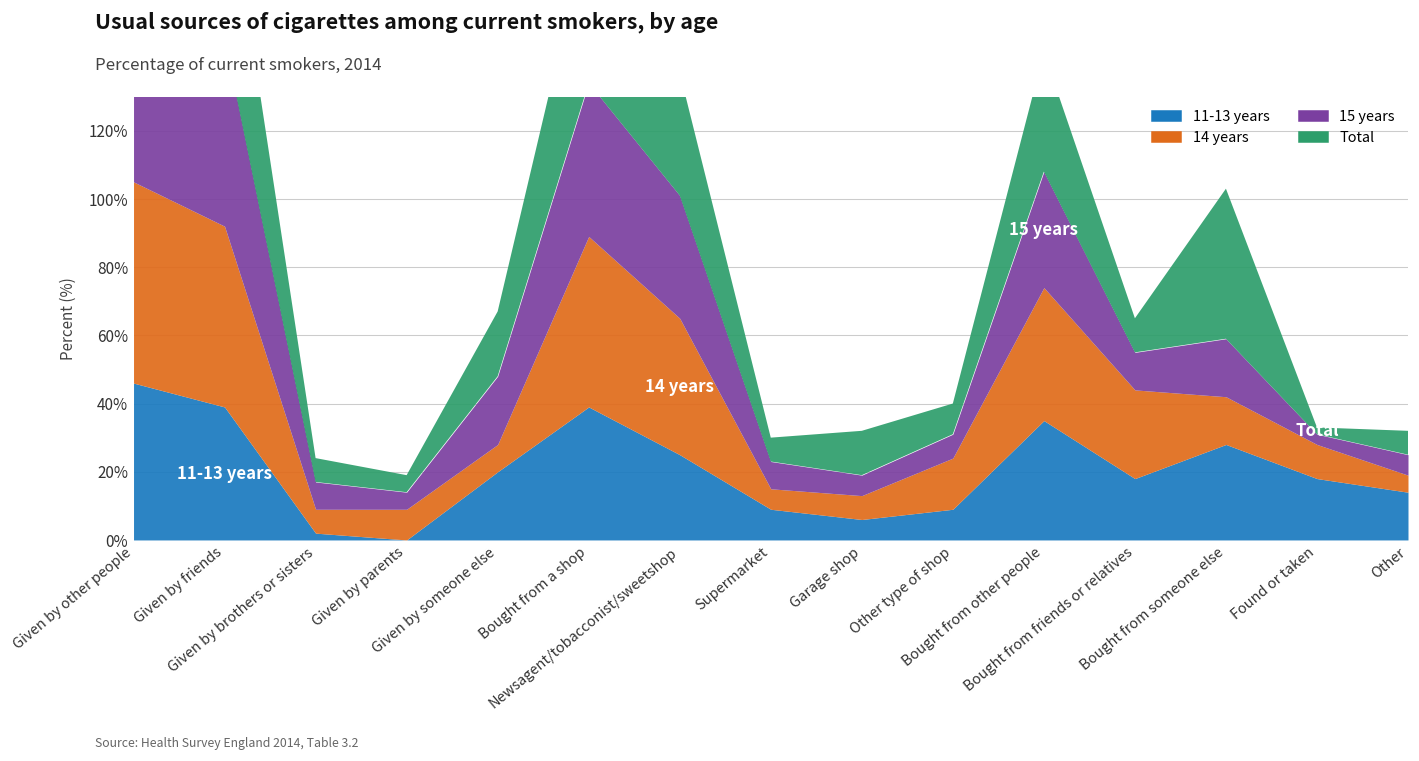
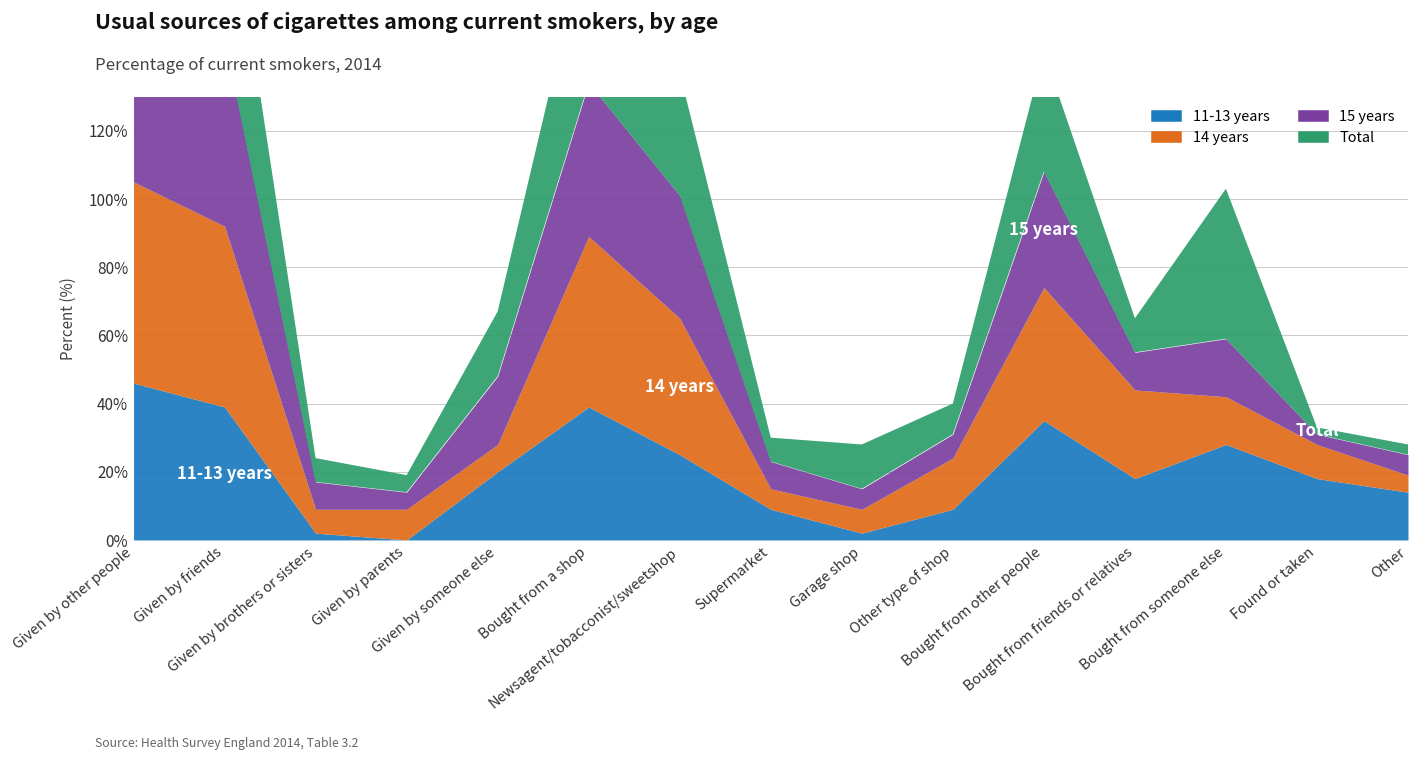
11-13 years, Garage shop: 6% -> 2%
Total, Other: 7% -> 3%
